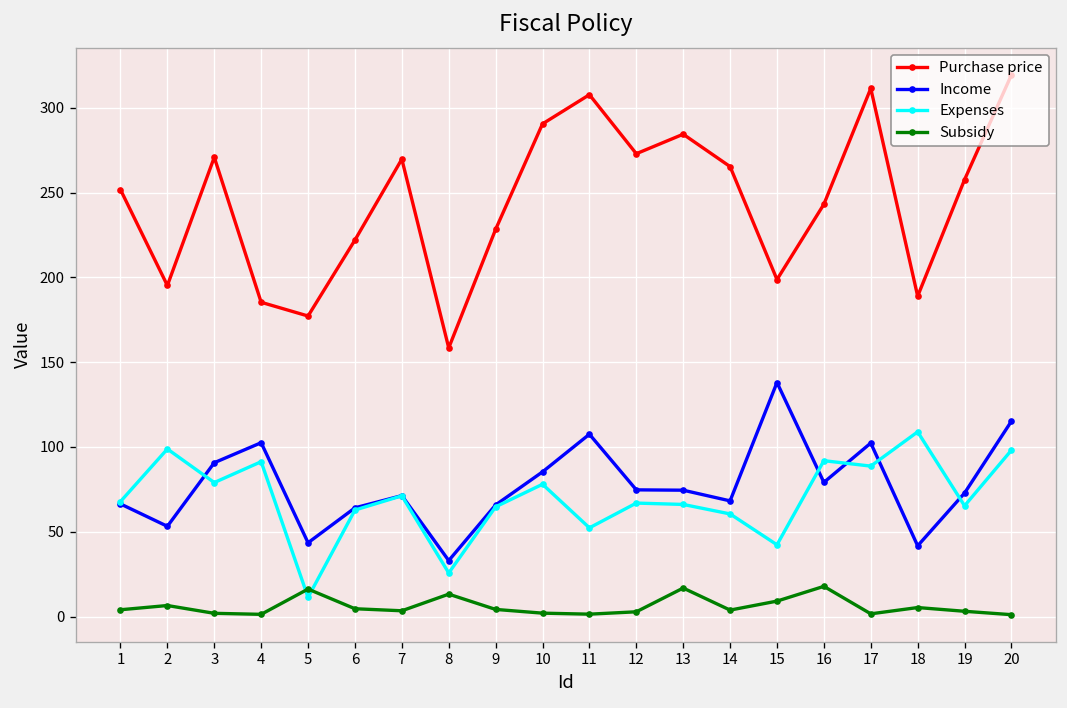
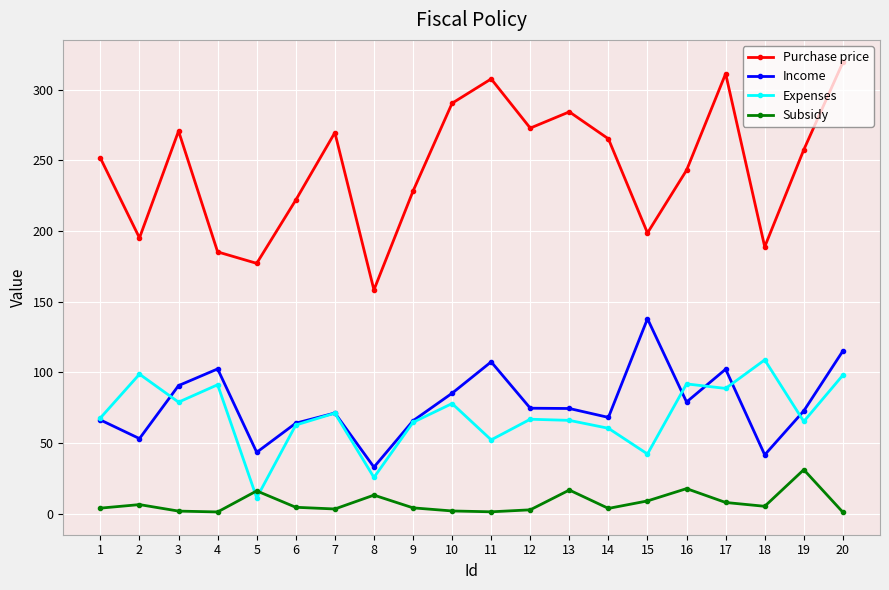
Subsidy, 17: 2 -> 8
Subsidy, 19: 3 -> 31
